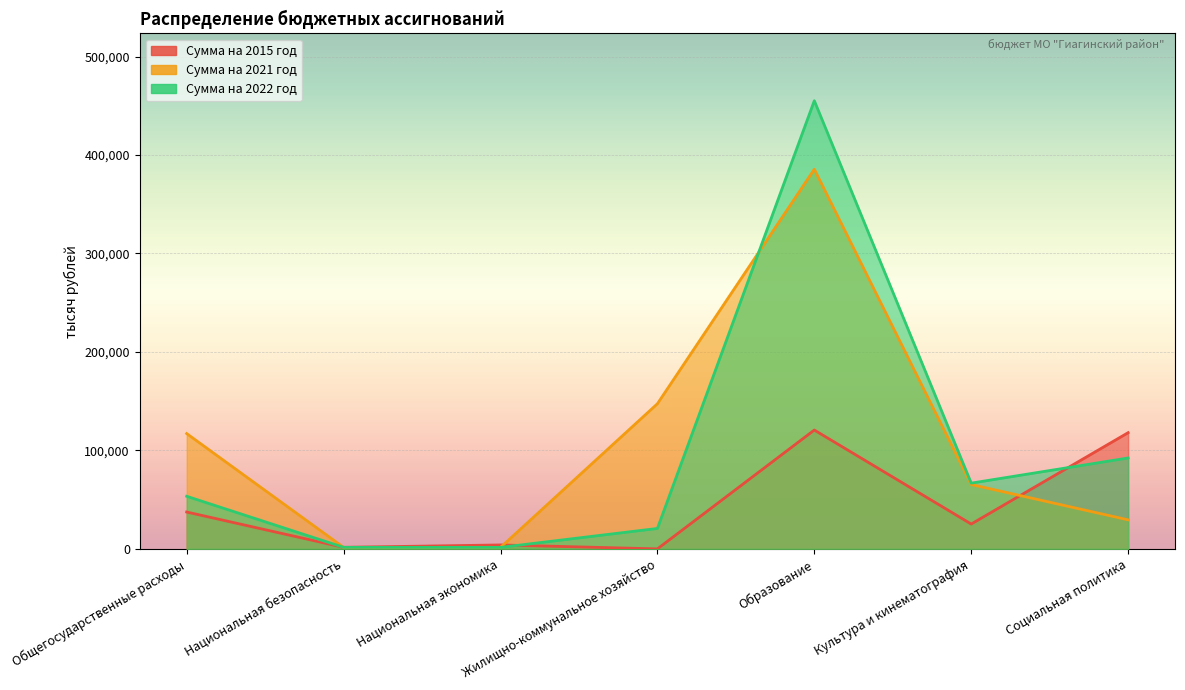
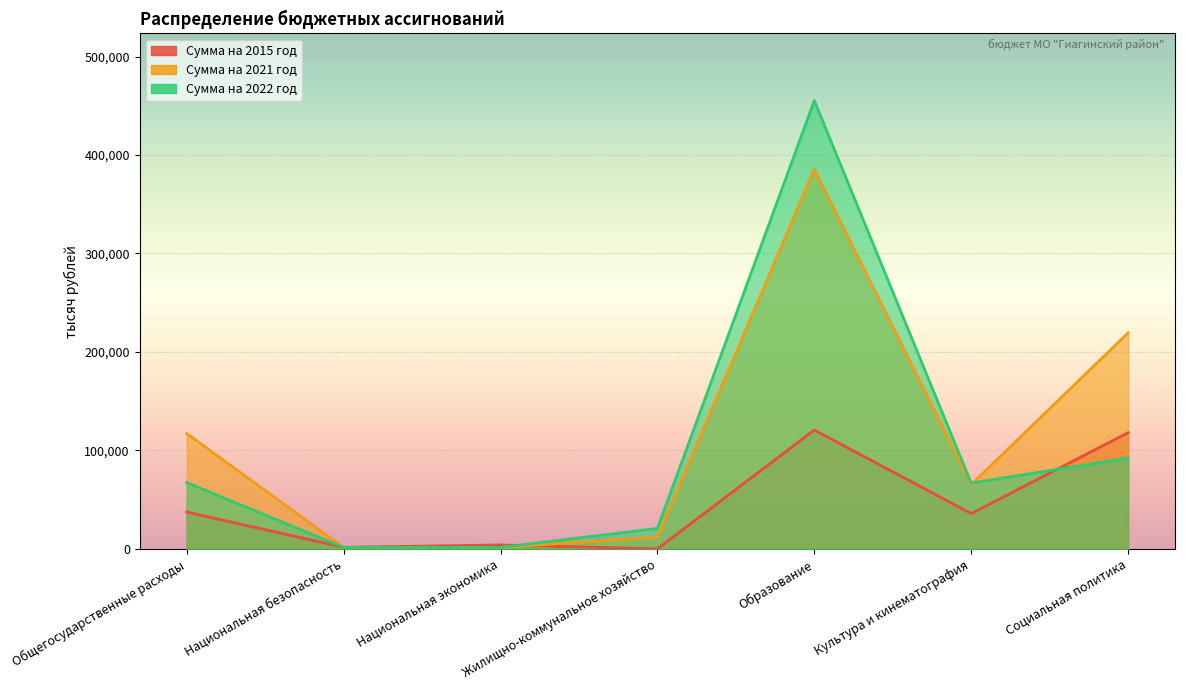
Сумма на 2022 год, Общегосударственные расходы: 50,000 -> 70,000
Сумма на 2021 год, Жилищно-коммунальное хозяйство: 150,000 -> 10,000
Сумма на 2015 год, Культура и кинематография: 30,000 -> 40,000
Сумма на 2021 год, Социальная политика: 30,000 -> 220,000
